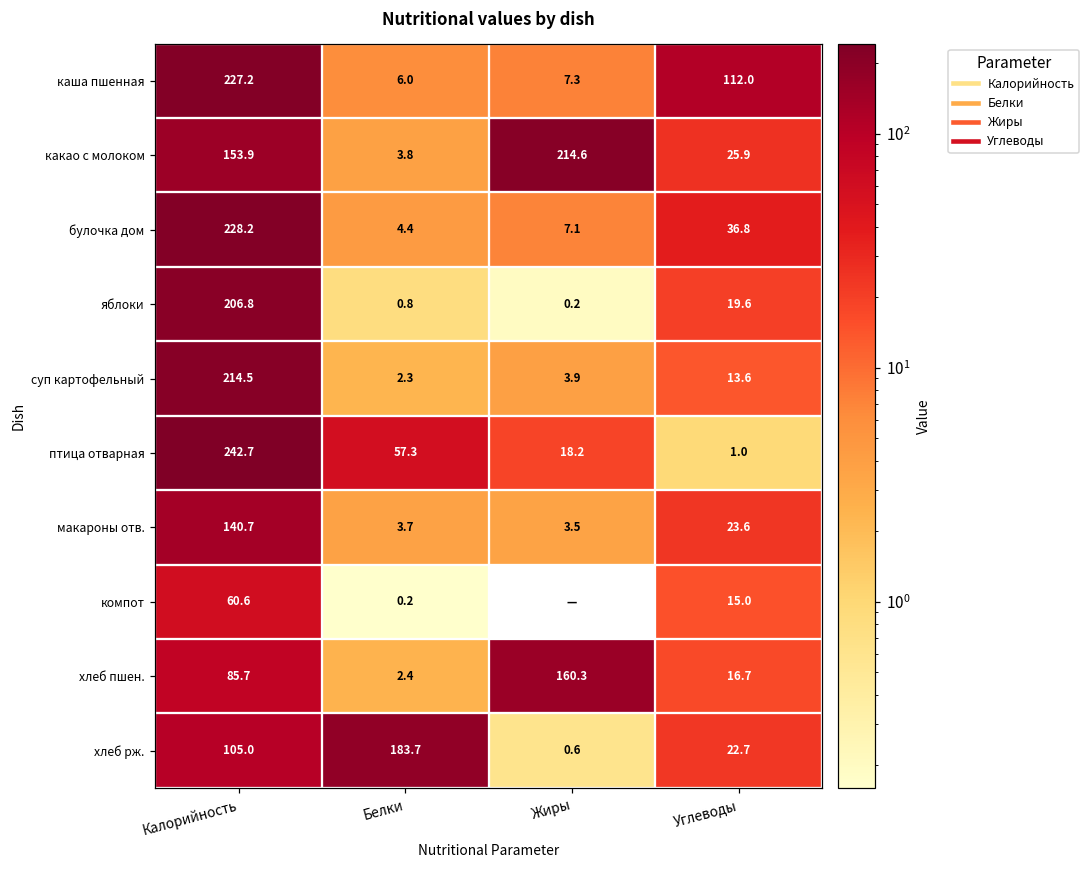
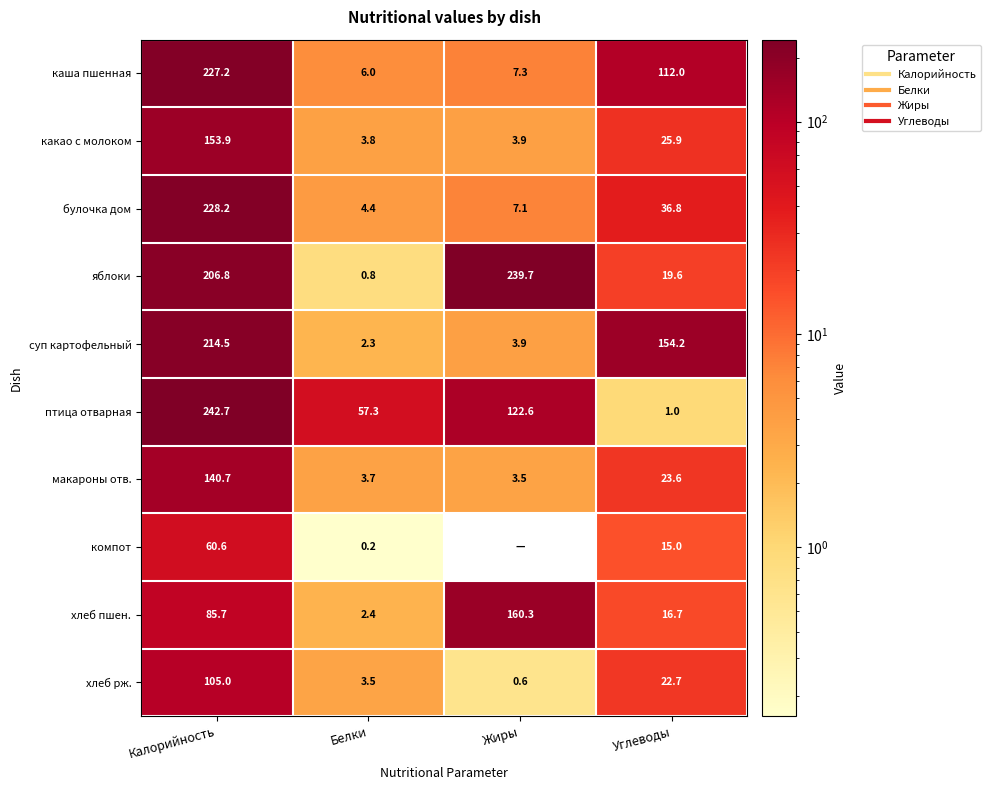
какао с молоком, Жиры: 214.6 -> 3.9
яблоки, Жиры: 0.2 -> 239.7
суп картофельный, Углеводы: 13.6 -> 154.2
птица отварная, Жиры: 18.2 -> 122.6
хлеб рж., Белки: 183.7 -> 3.5
